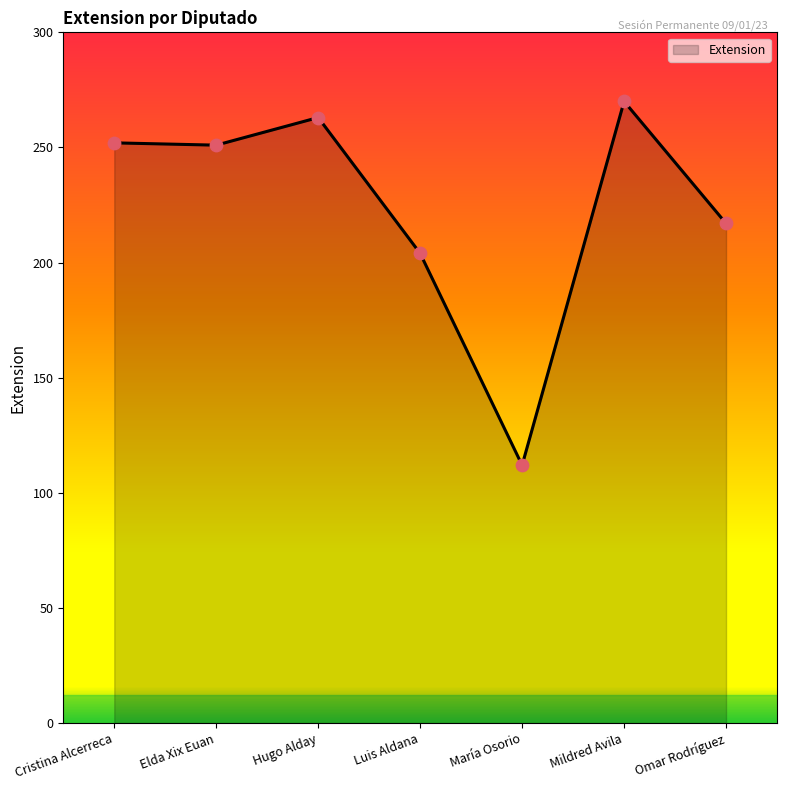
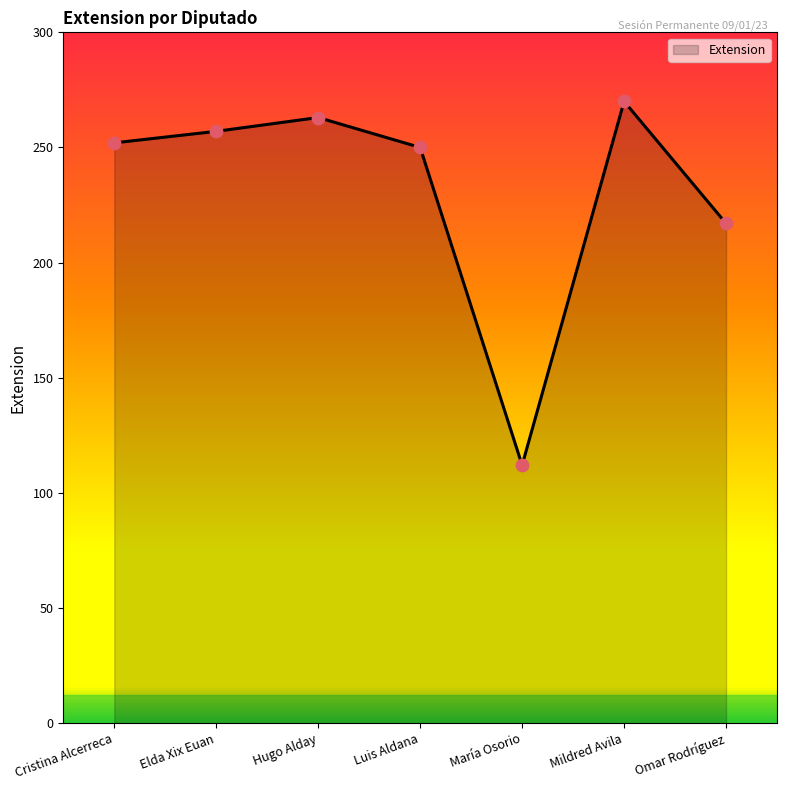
Elda Xix Euan: 251 -> 257
Luis Aldana: 204 -> 250
